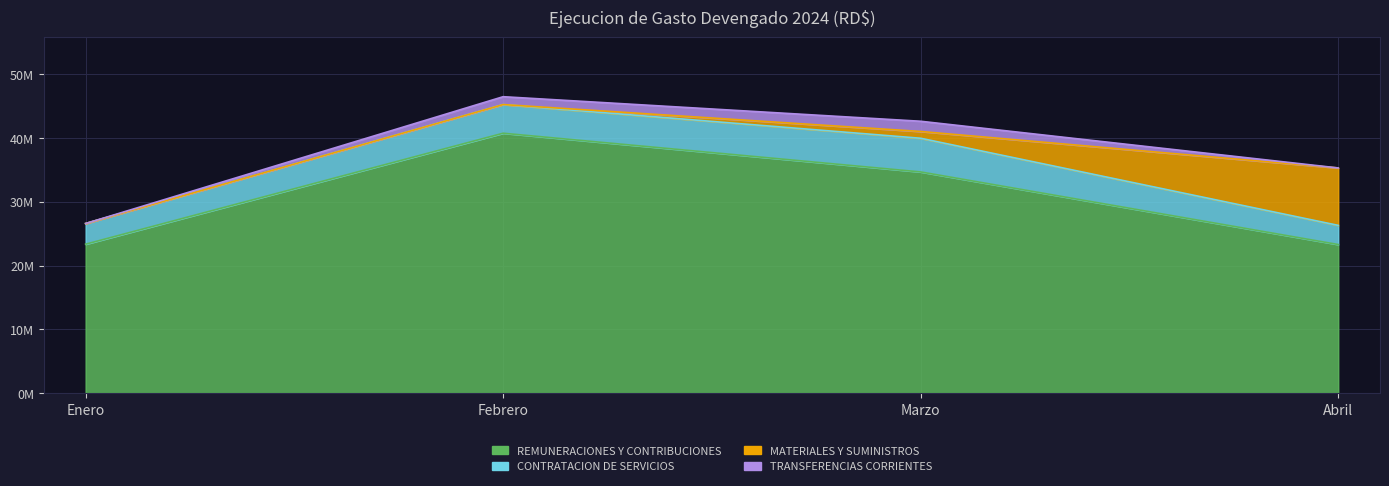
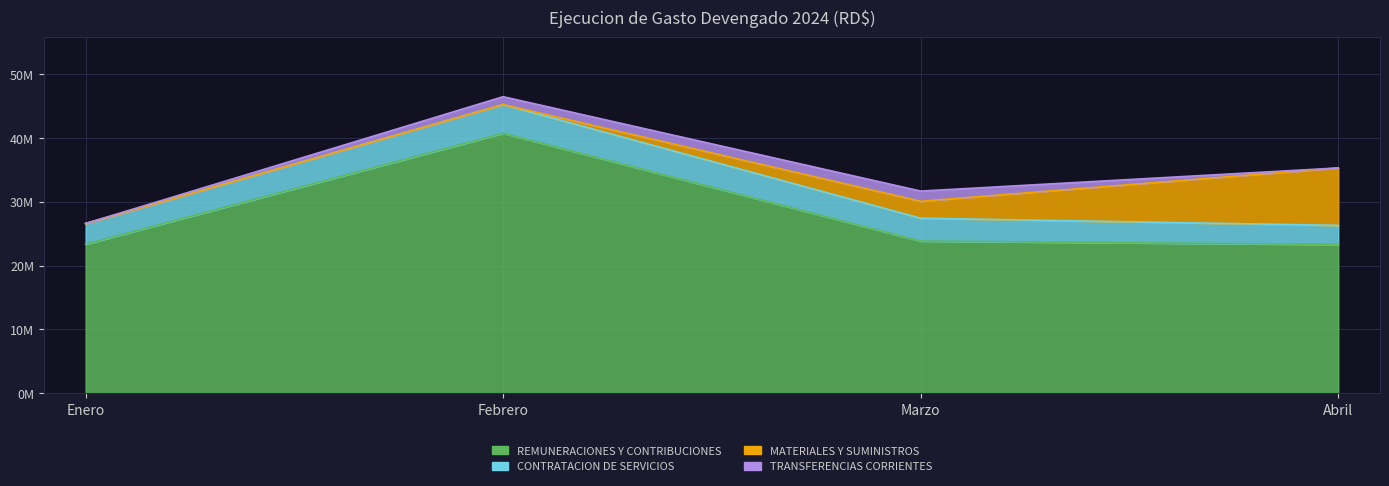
REMUNERACIONES Y CONTRIBUCIONES, Marzo: 35000000 -> 24000000
CONTRATACION DE SERVICIOS, Marzo: 5000000 -> 4000000
MATERIALES Y SUMINISTROS, Marzo: 1000000 -> 3000000
